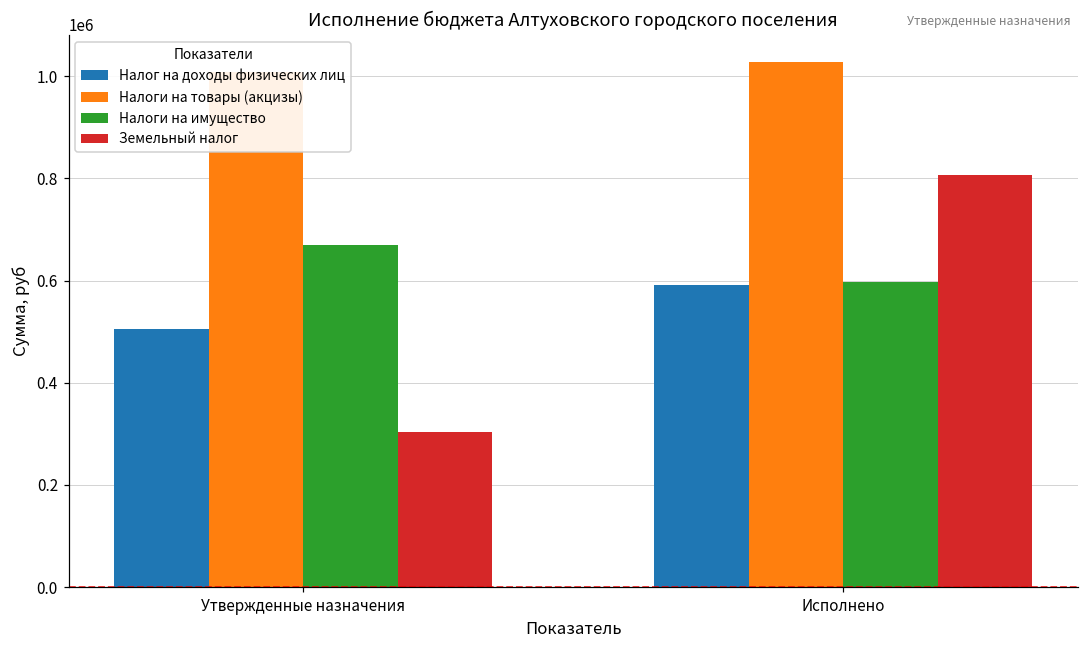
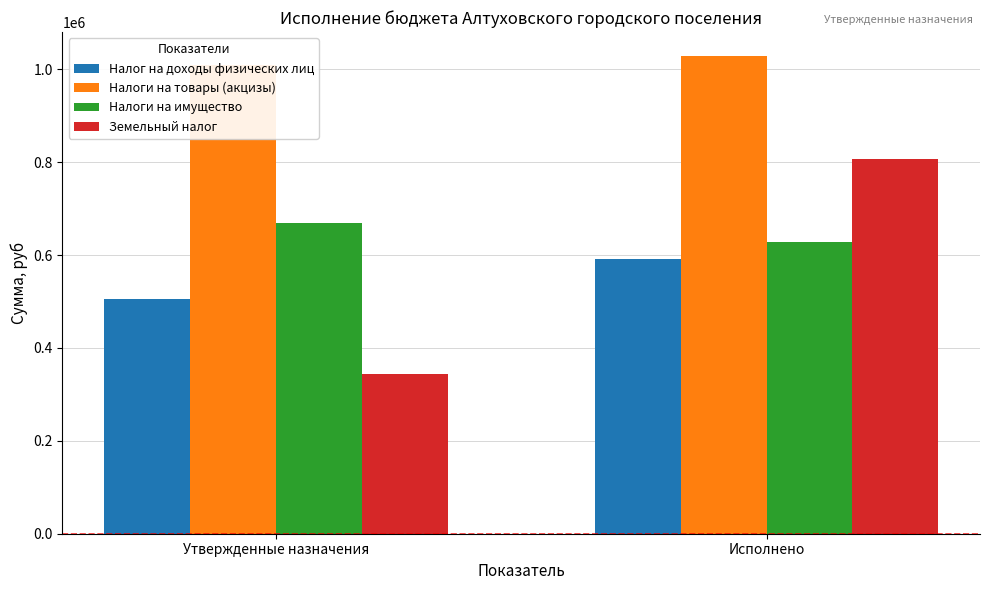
Земельный налог, Утвержденные назначения: 300000 -> 340000
Налоги на имущество, Исполнено: 600000 -> 630000
